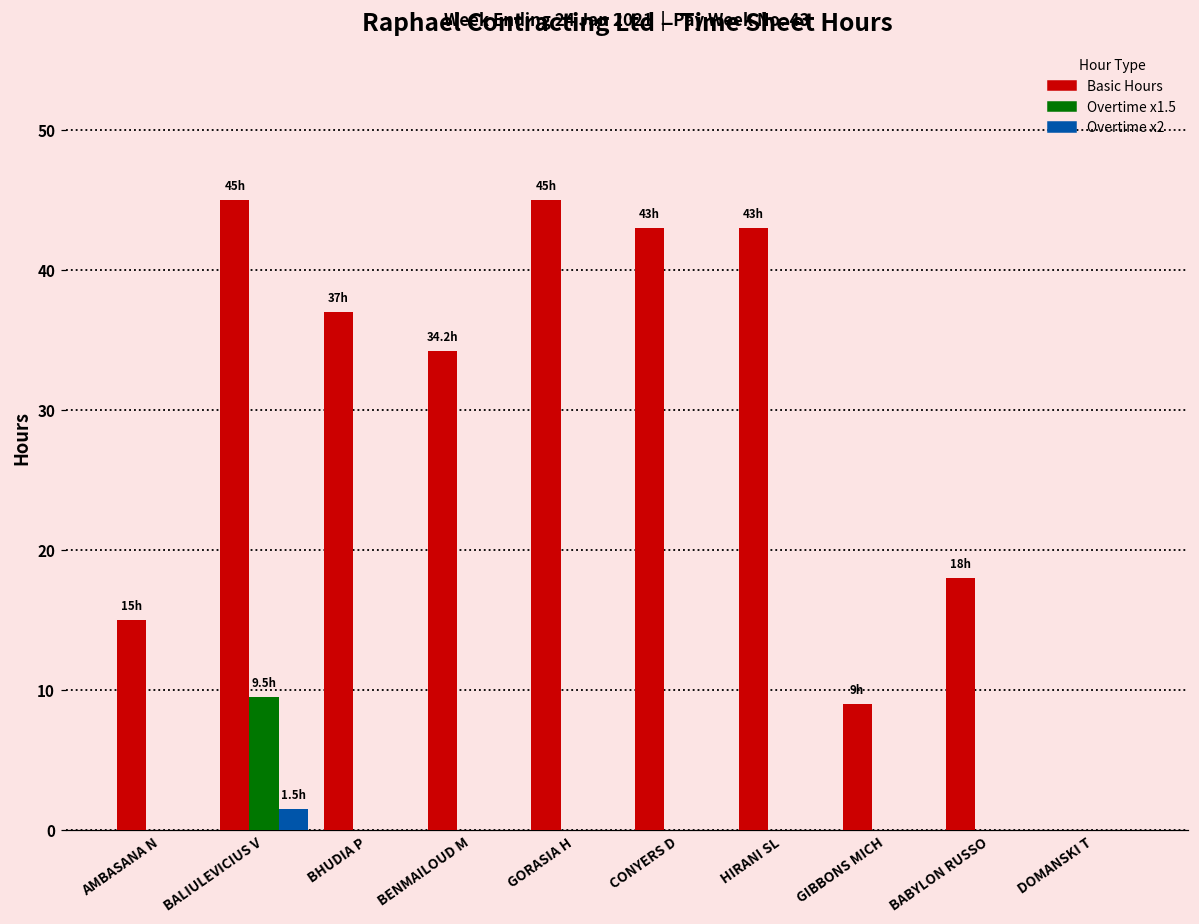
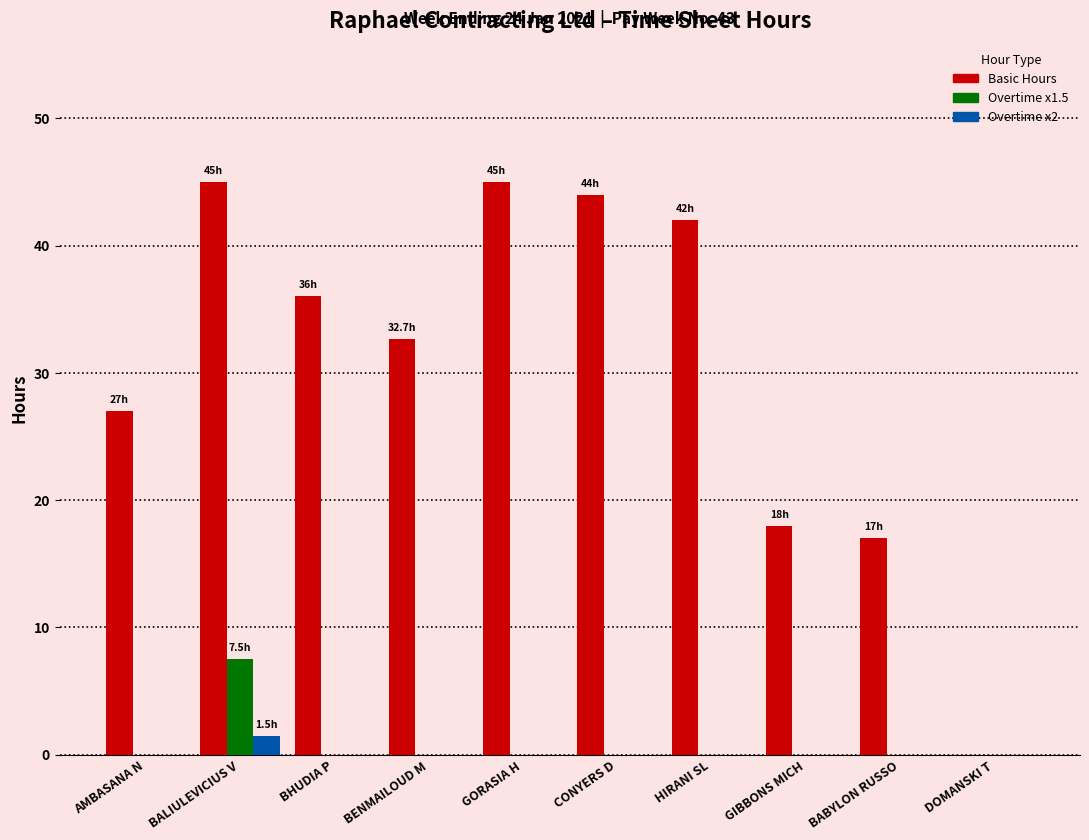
Basic Hours, AMBASANA N: 15h -> 27h
Overtime x1.5, BALIULEVICIUS V: 9.5h -> 7.5h
Basic Hours, BHUDIA P: 37h -> 36h
Basic Hours, BENMAILOUD M: 34.2h -> 32.7h
Basic Hours, CONYERS D: 43h -> 44h
Basic Hours, HIRANI SL: 43h -> 42h
Basic Hours, GIBBONS MICH: 9h -> 18h
Basic Hours, BABYLON RUSSO: 18h -> 17h
